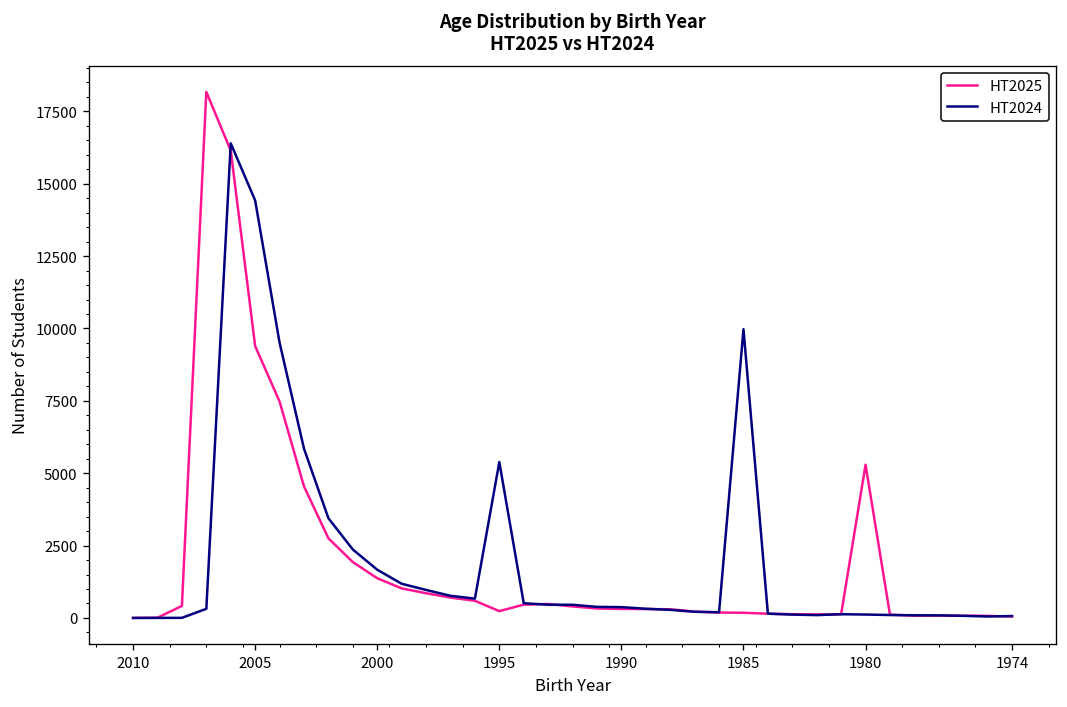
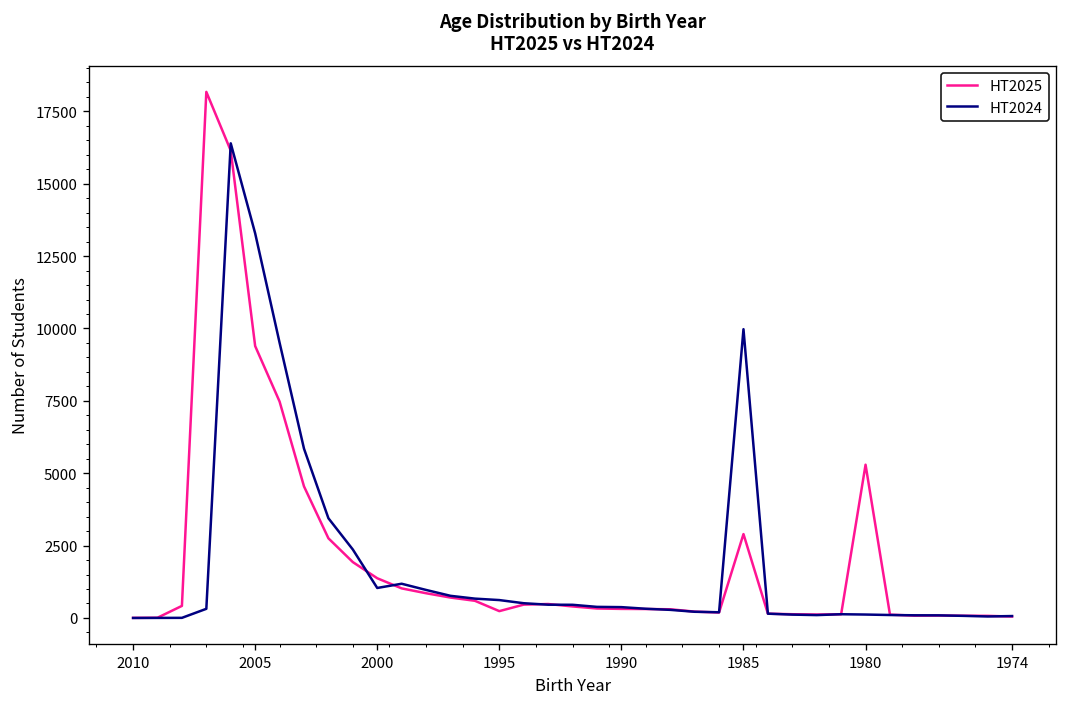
HT2024, 2005: 14400 -> 13300
HT2024, 2000: 1700 -> 1000
HT2024, 1995: 5400 -> 600
HT2025, 1985: 200 -> 2900
